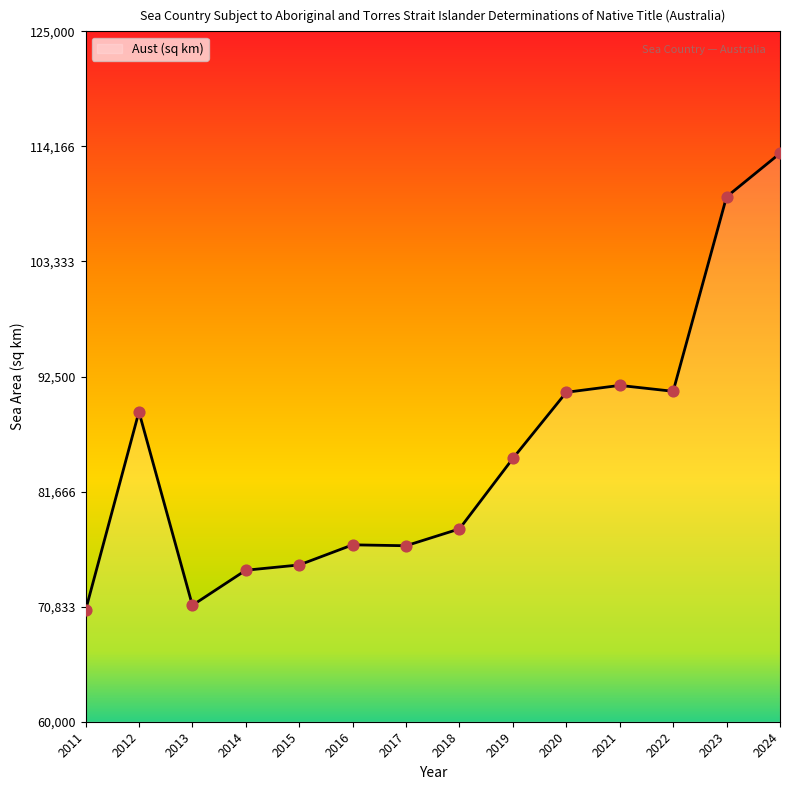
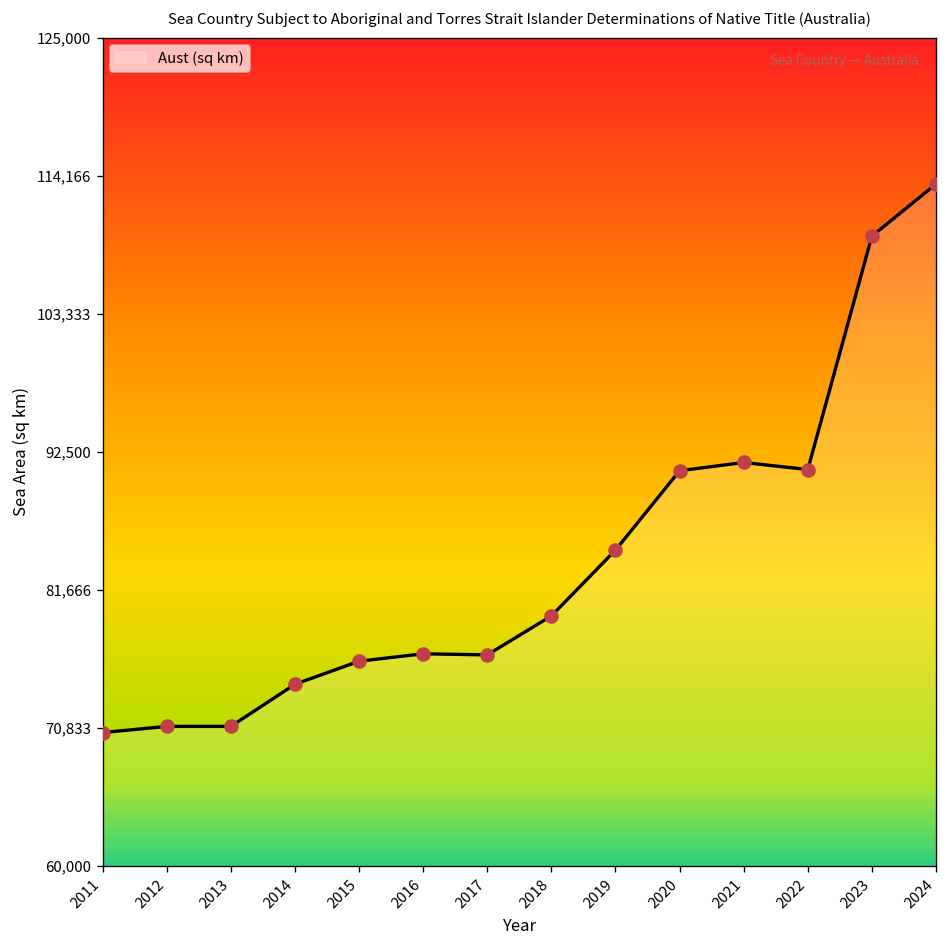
2012: 89,200 -> 71,000
2015: 74,800 -> 76,100
2018: 78,200 -> 79,600
